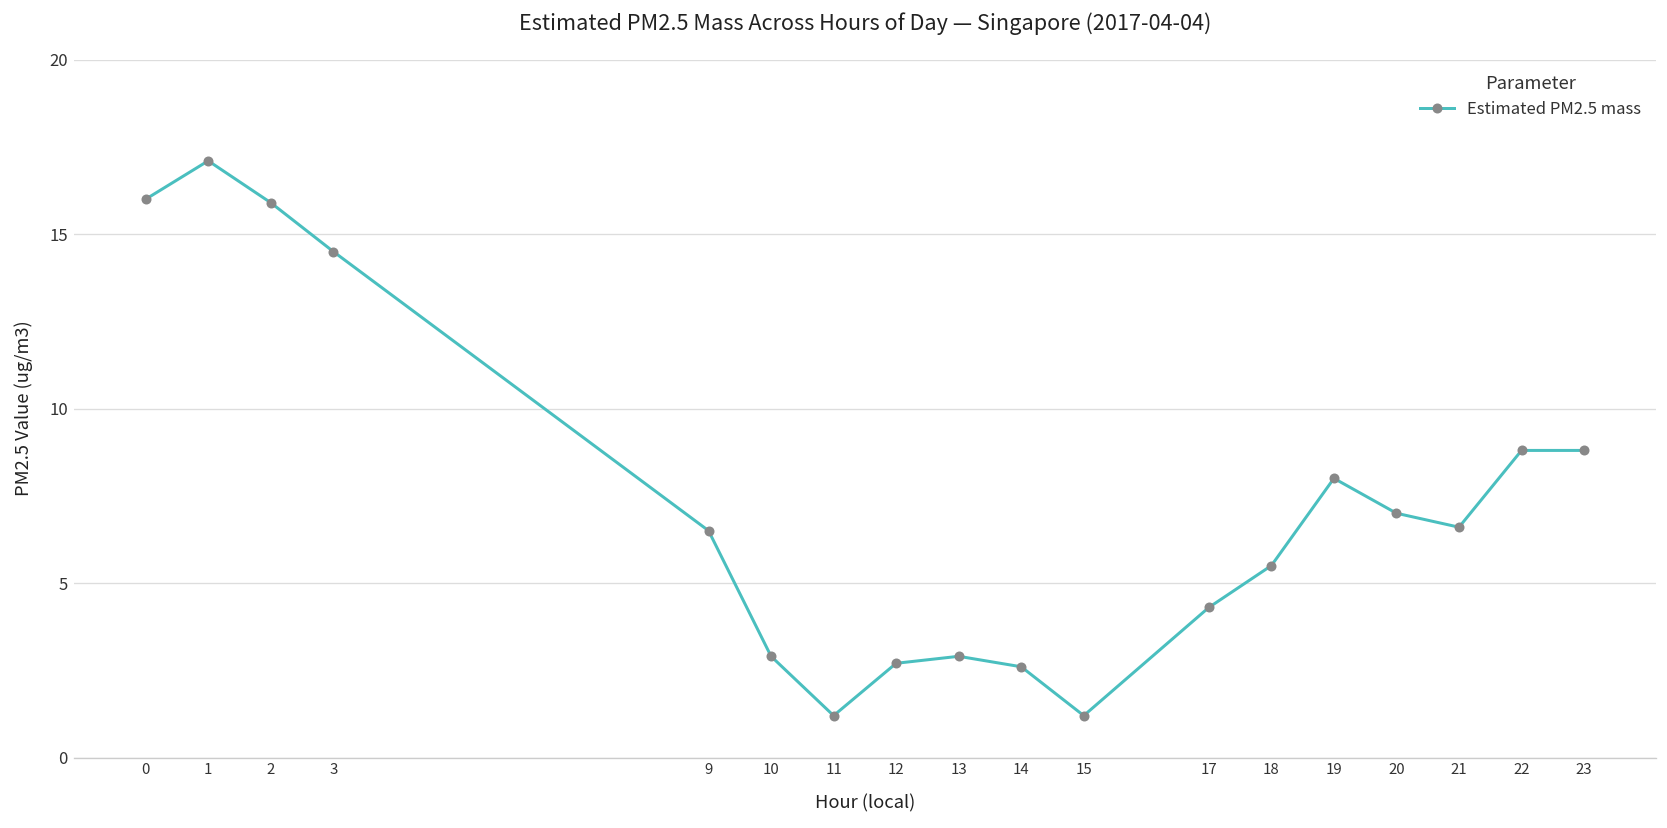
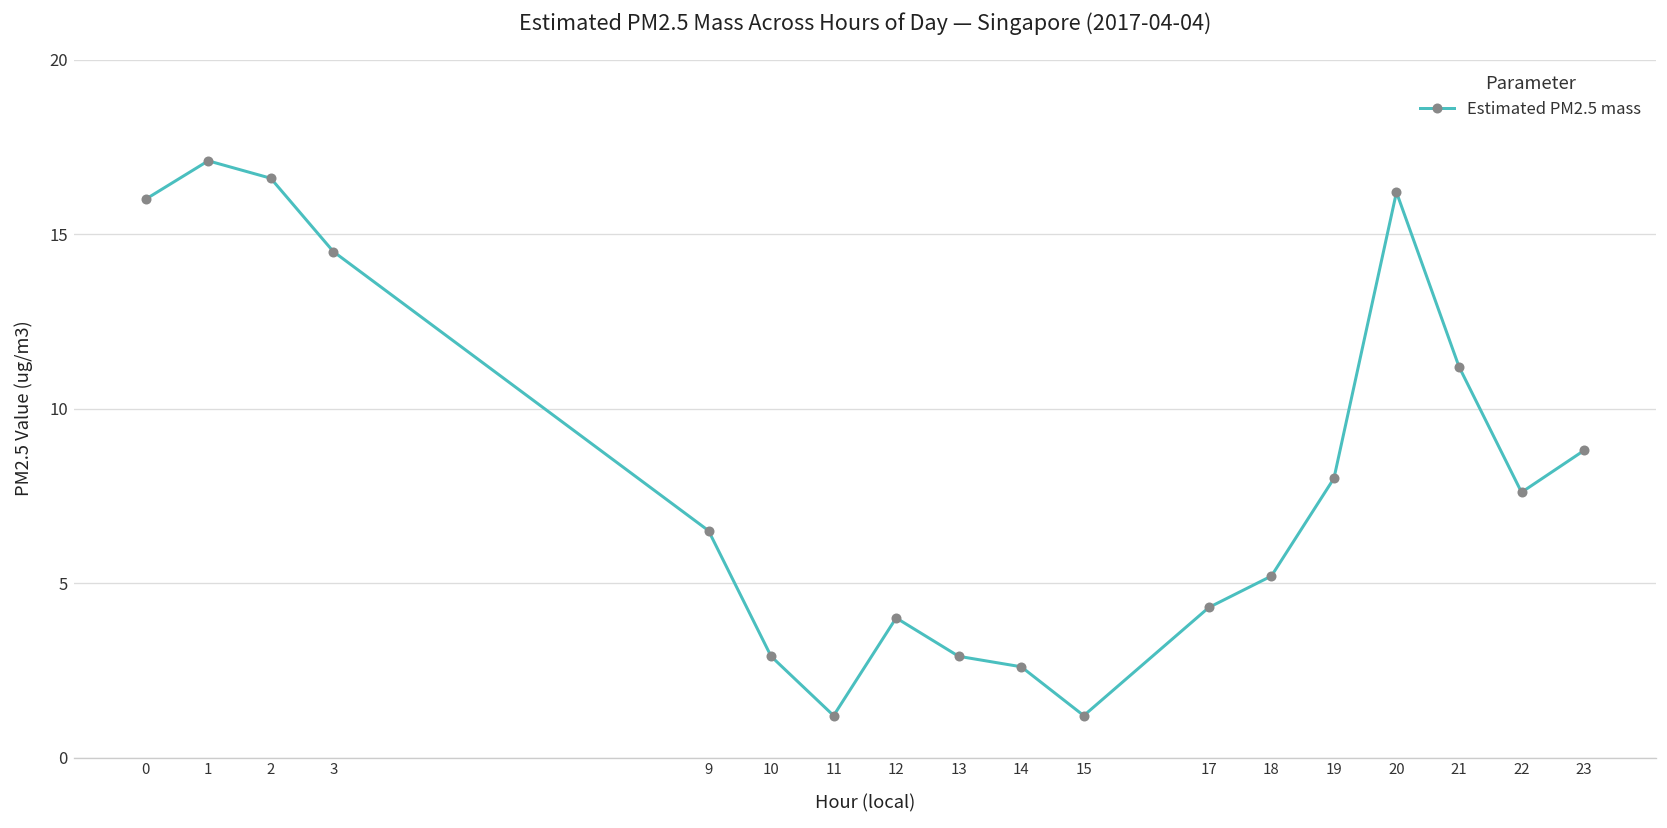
2: 15.9 -> 16.6
12: 2.7 -> 4.0
18: 5.5 -> 5.2
20: 7.0 -> 16.2
21: 6.6 -> 11.2
22: 8.8 -> 7.6
